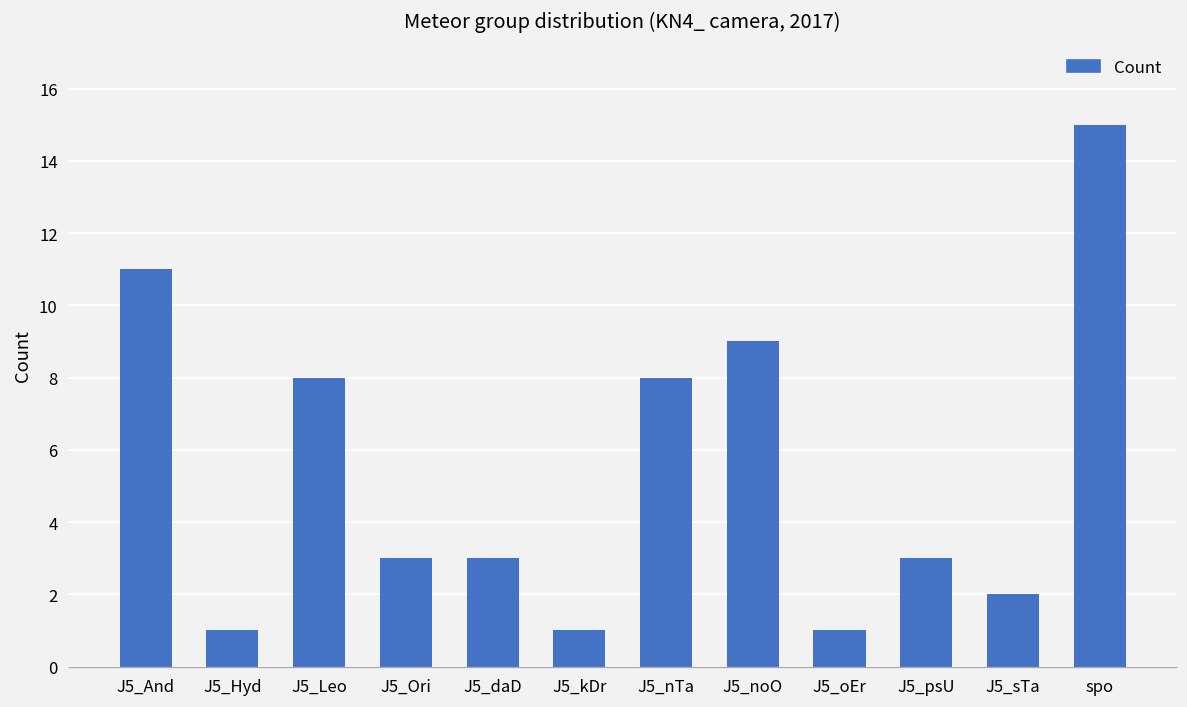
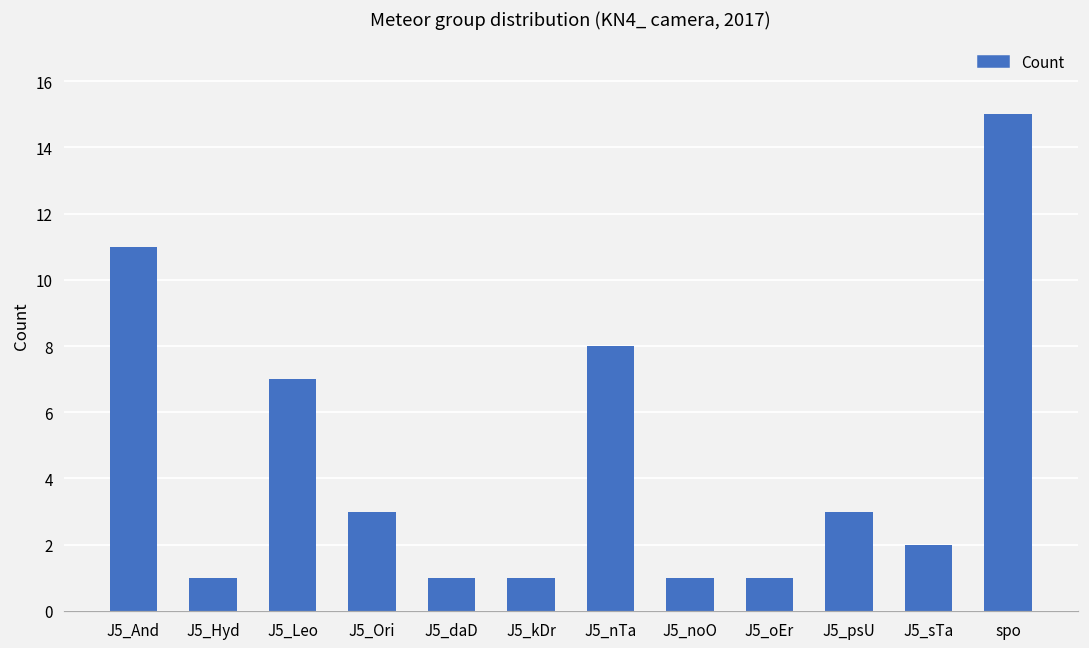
J5_Leo: 8 -> 7
J5_daD: 3 -> 1
J5_noO: 9 -> 1
